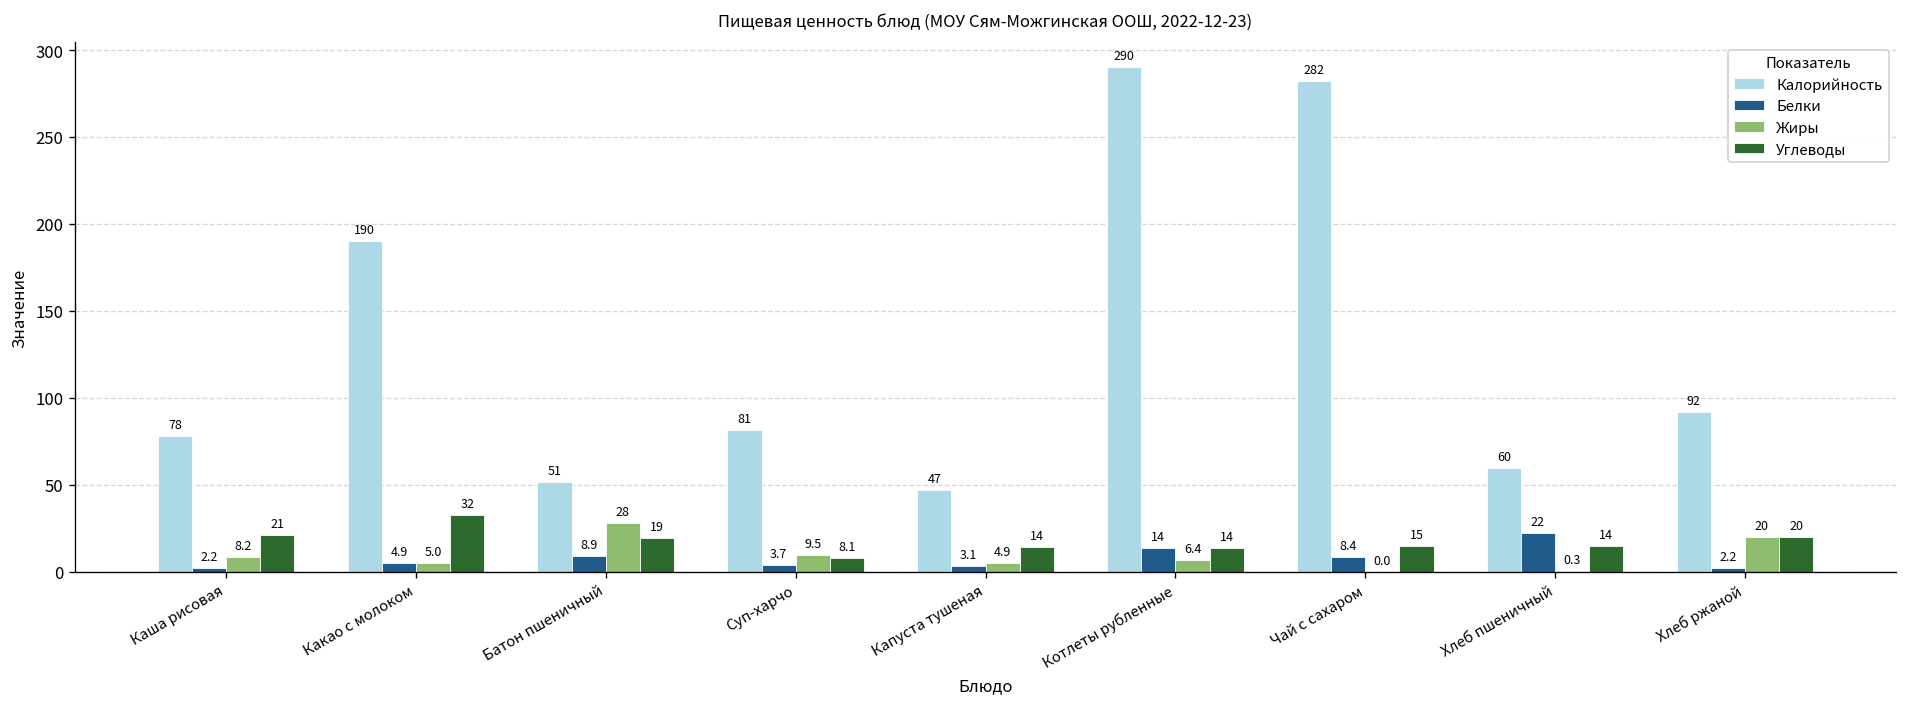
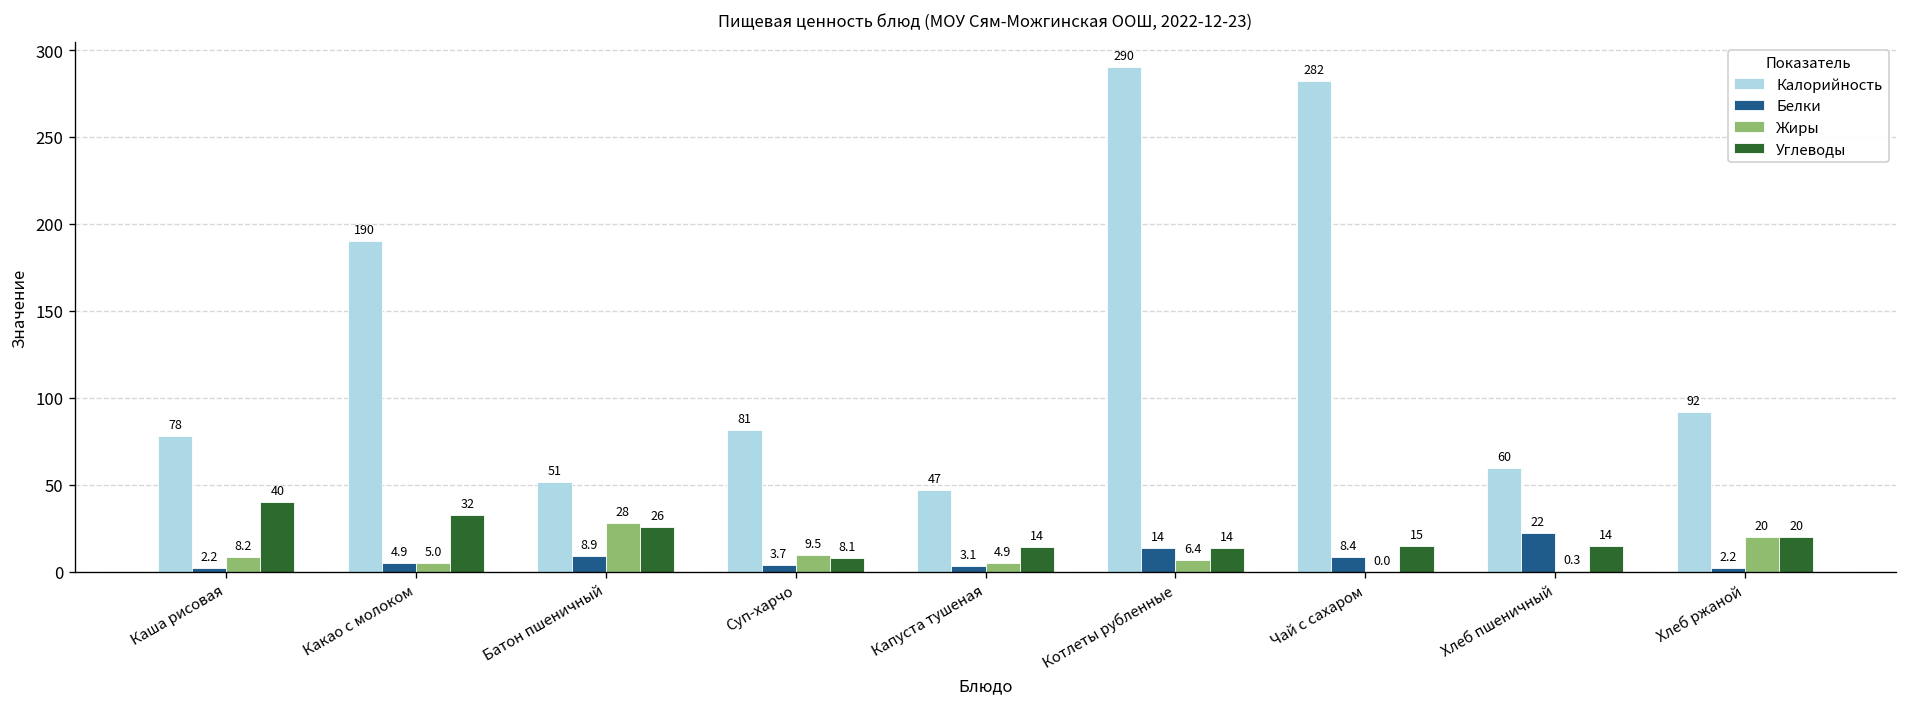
Углеводы, Каша рисовая: 21 -> 40
Углеводы, Батон пшеничный: 19 -> 26
